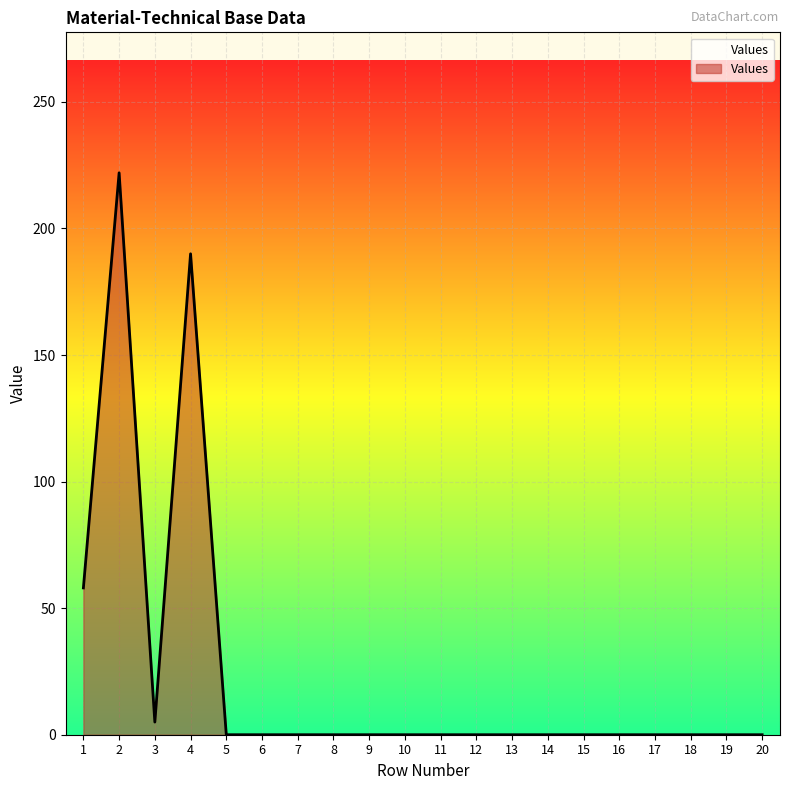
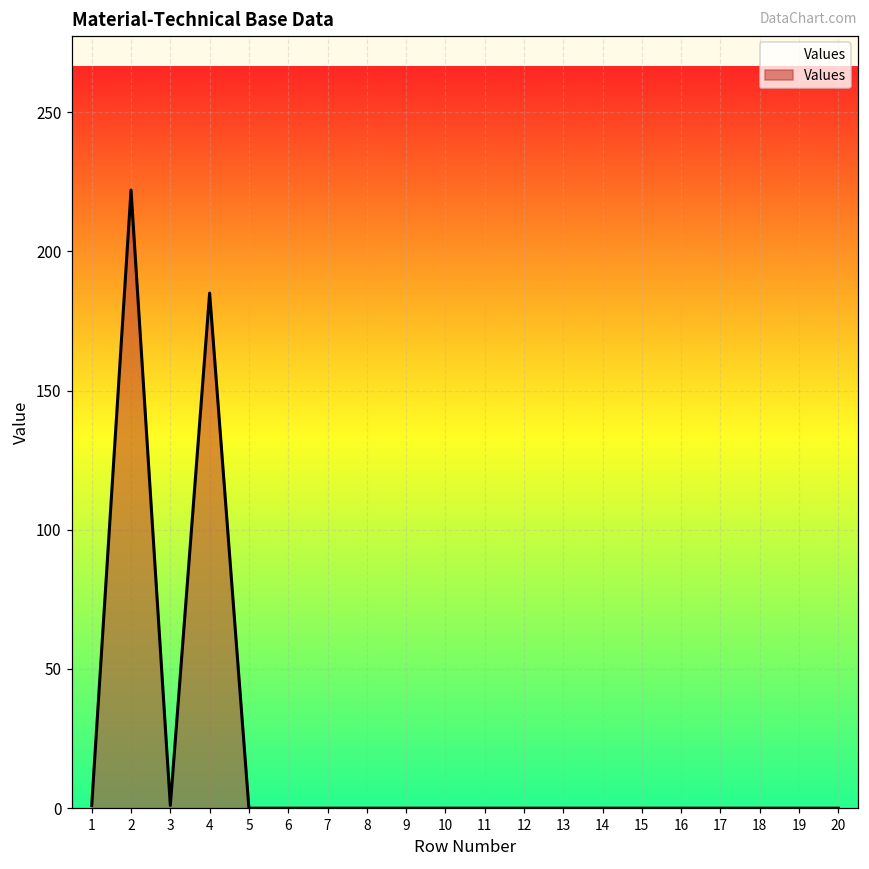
1: 58 -> 1
3: 5 -> 1
4: 190 -> 185
